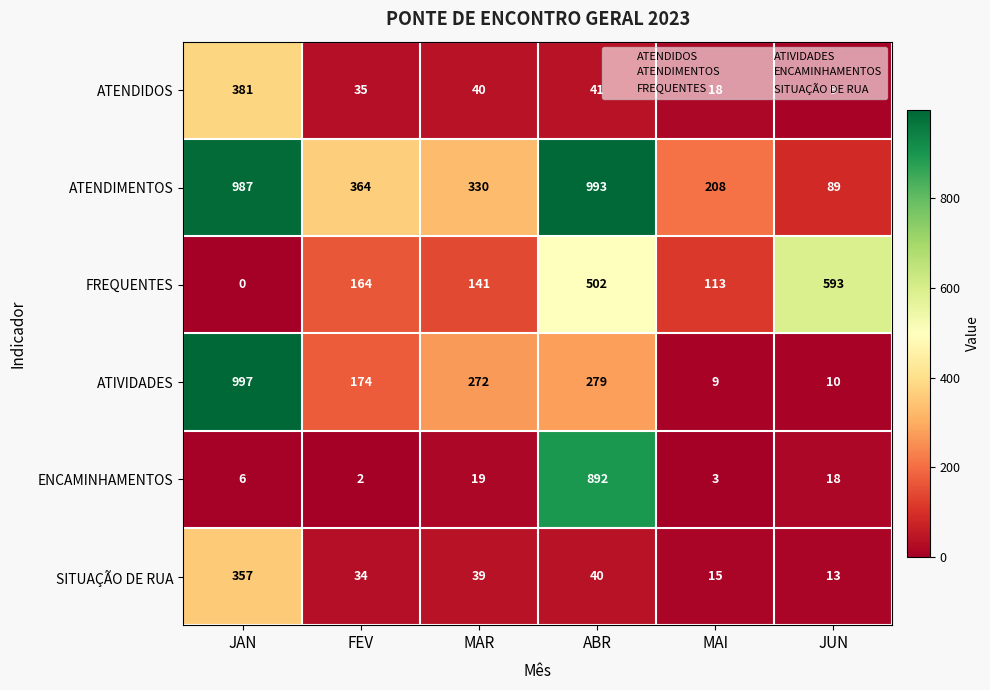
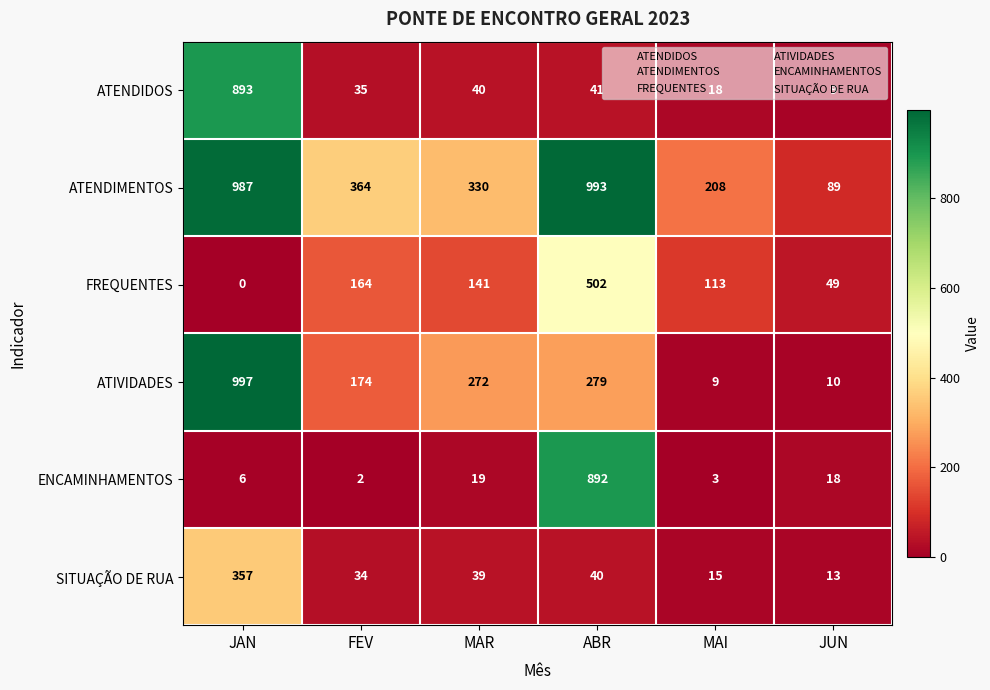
ATENDIDOS, JAN: 381 -> 893
FREQUENTES, JUN: 593 -> 49
